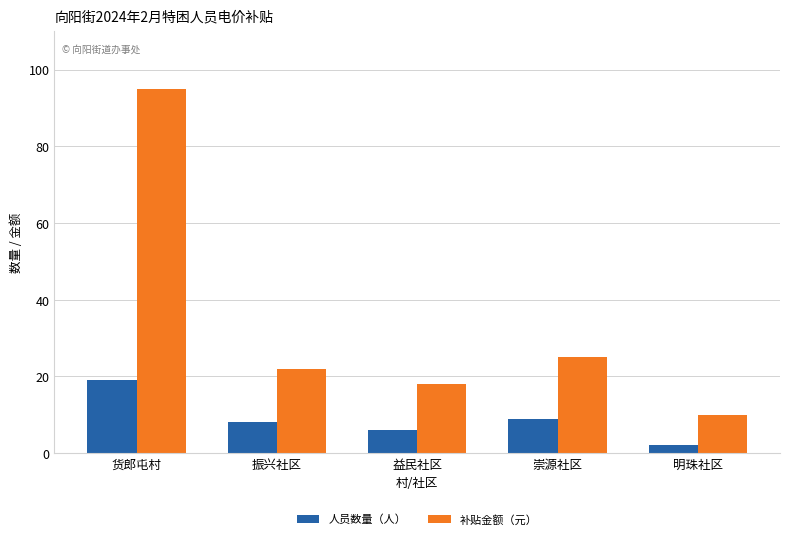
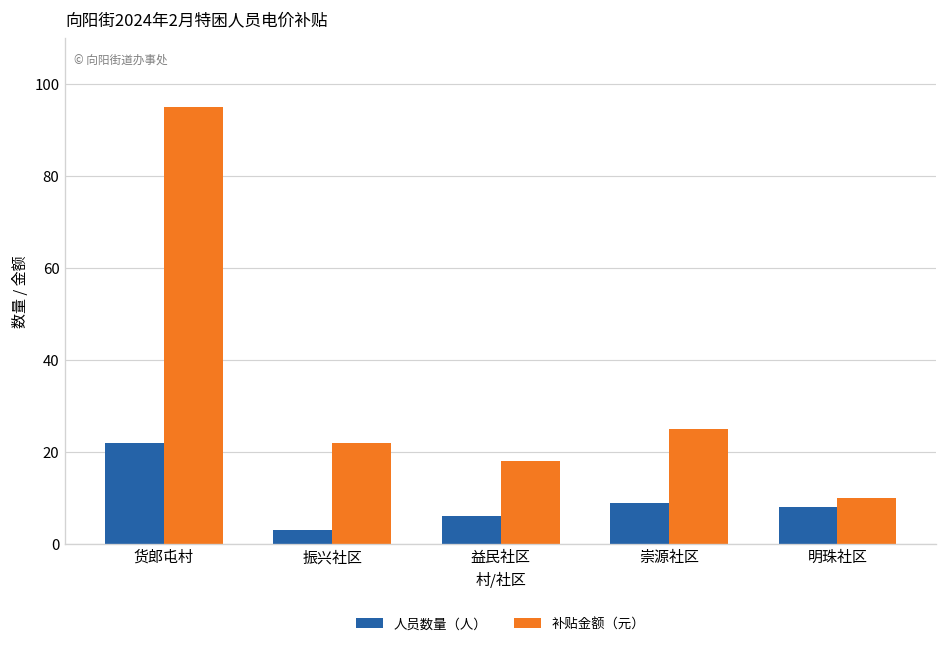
人员数量（人）, 货郎屯村: 19 -> 22
人员数量（人）, 振兴社区: 8 -> 3
人员数量（人）, 明珠社区: 2 -> 8
